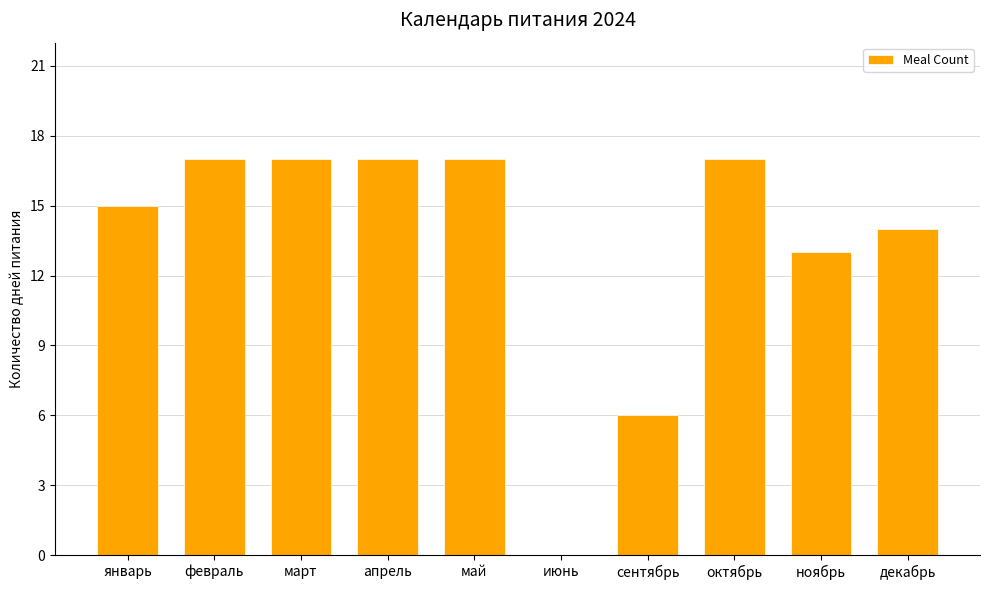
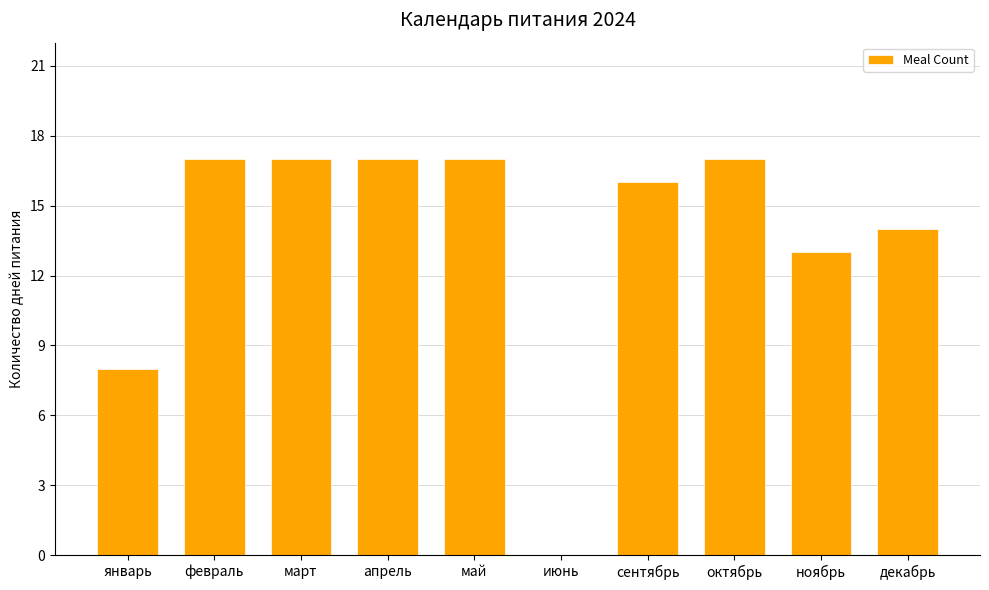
январь: 15 -> 8
сентябрь: 6 -> 16
